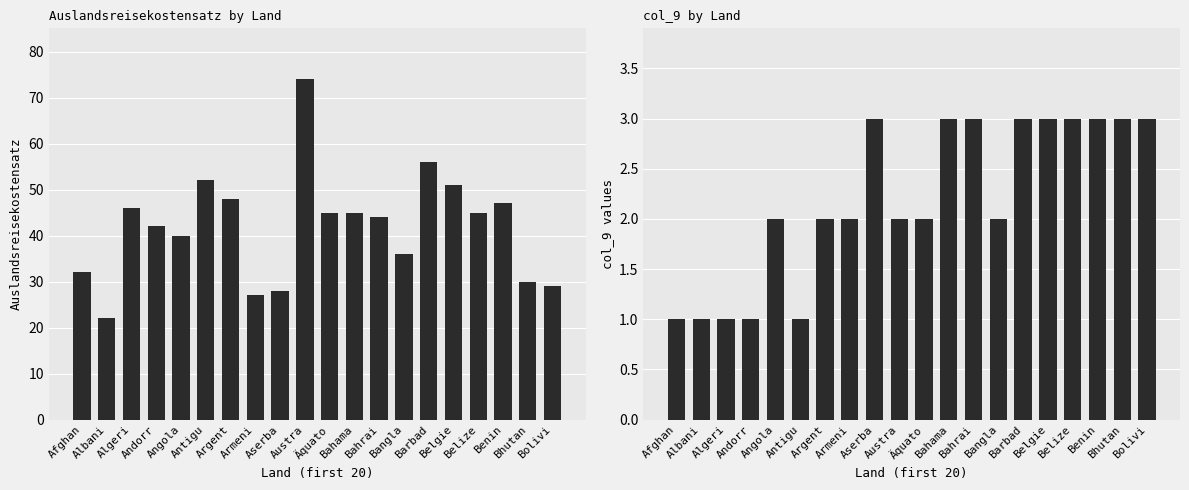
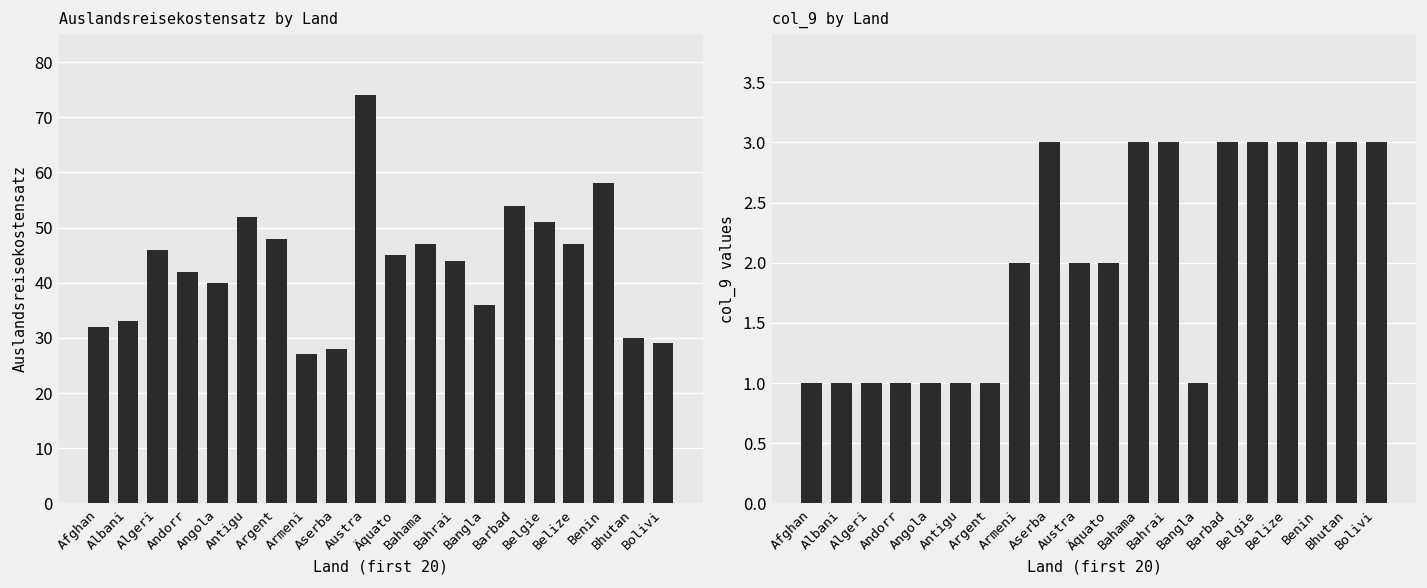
Auslandsreisekostensatz by Land, Albani: 22 -> 33
Auslandsreisekostensatz by Land, Bahama: 45 -> 47
Auslandsreisekostensatz by Land, Barbad: 56 -> 54
Auslandsreisekostensatz by Land, Belize: 45 -> 47
Auslandsreisekostensatz by Land, Benin: 47 -> 58
col_9 by Land, Angola: 2 -> 1
col_9 by Land, Argent: 2 -> 1
col_9 by Land, Bangla: 2 -> 1
